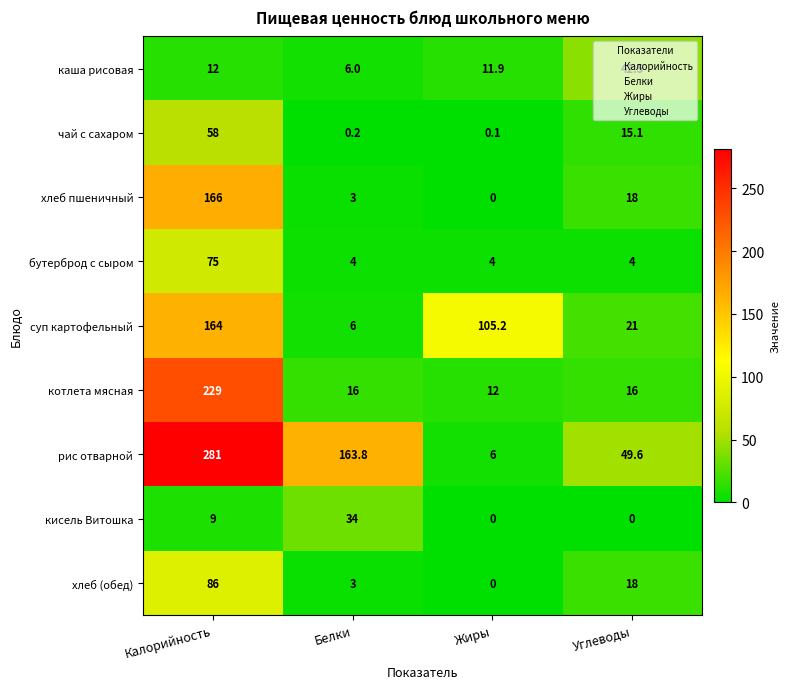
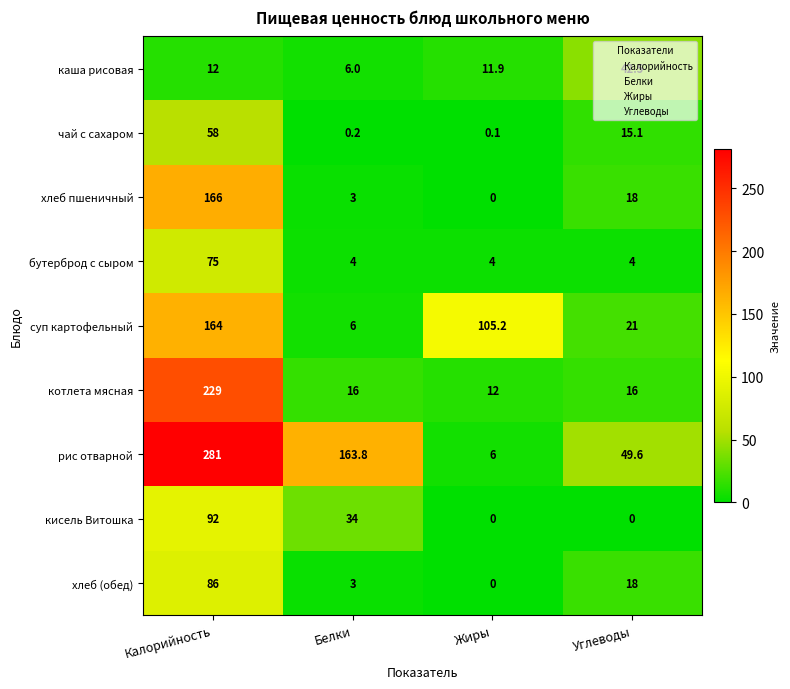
кисель Витошка, Калорийность: 9 -> 92
